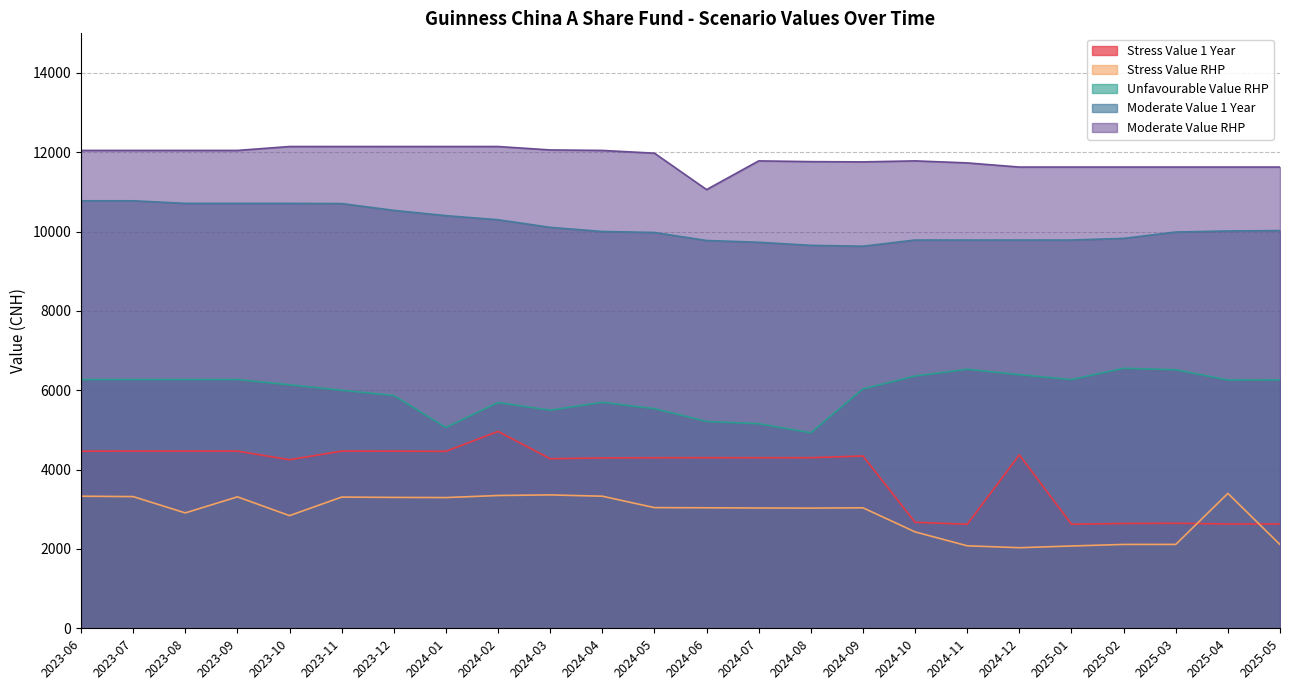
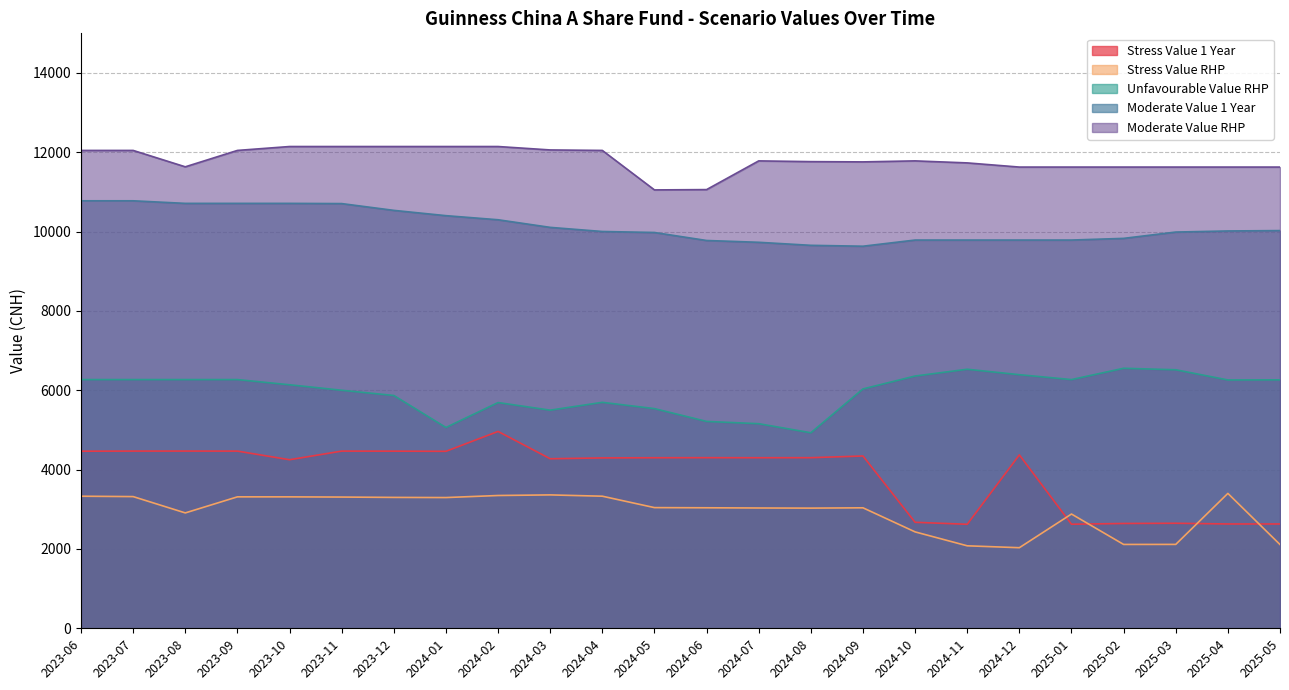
Moderate Value RHP, 2023-08: 12000 -> 11600
Stress Value RHP, 2023-10: 2800 -> 3300
Moderate Value RHP, 2024-05: 12000 -> 11100
Stress Value RHP, 2025-01: 2100 -> 2900
